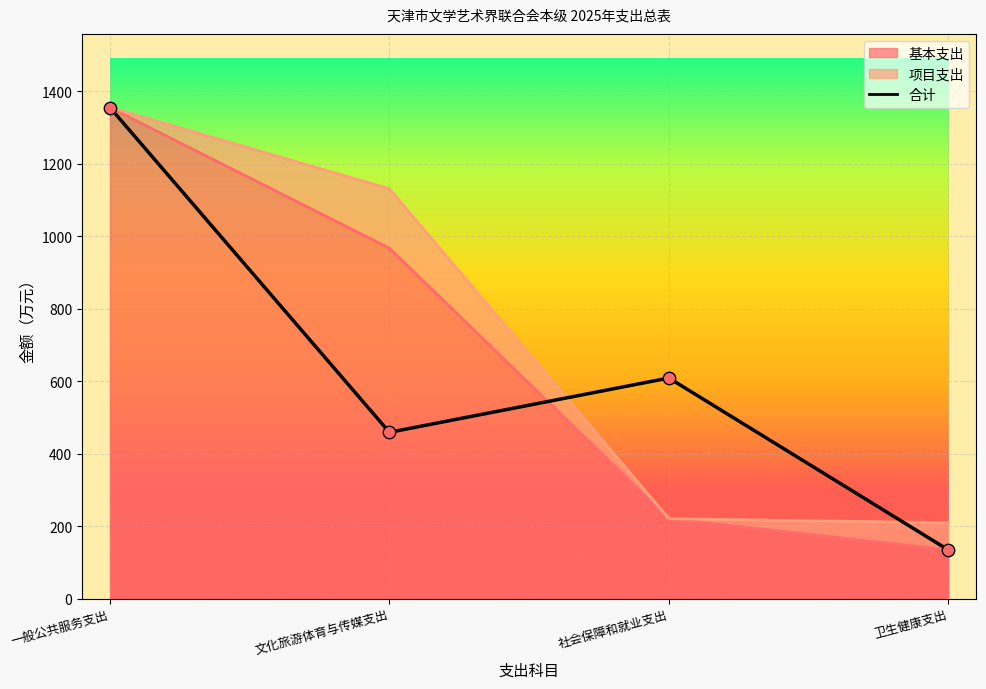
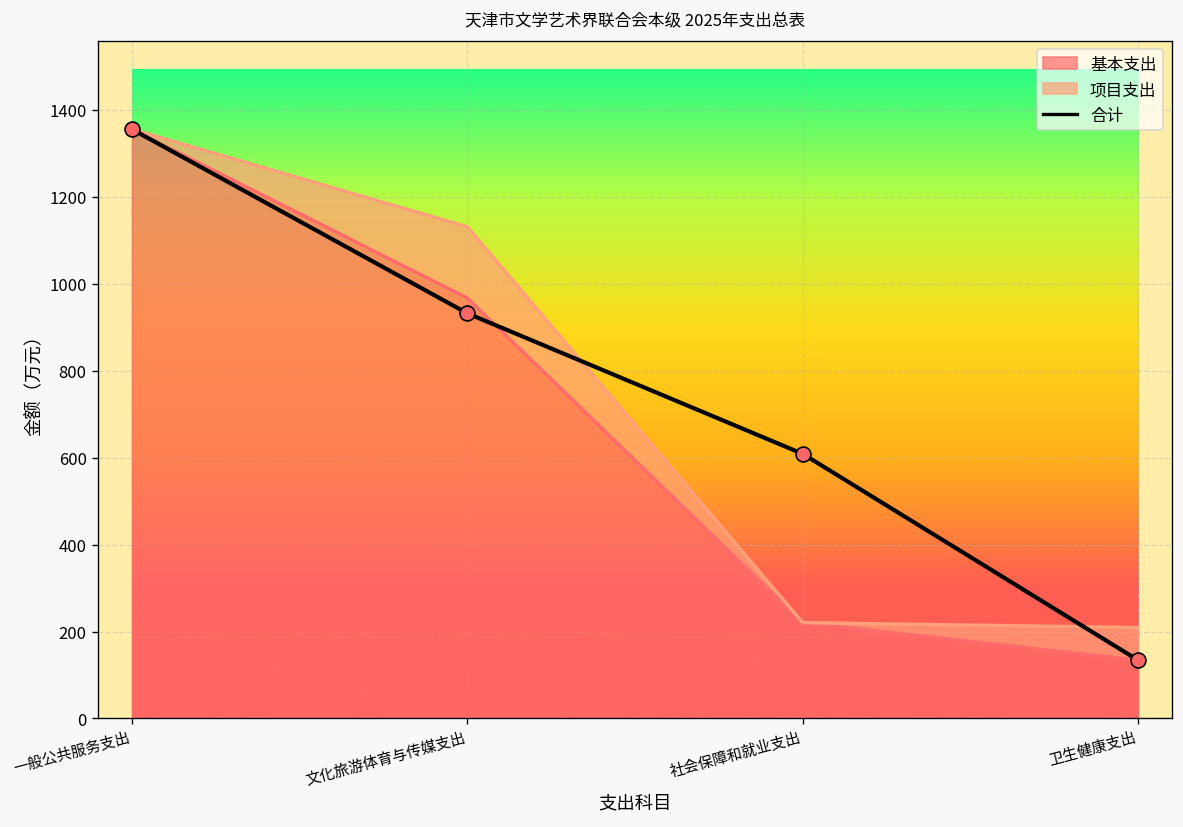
合计, 文化旅游体育与传媒支出: 460 -> 930
